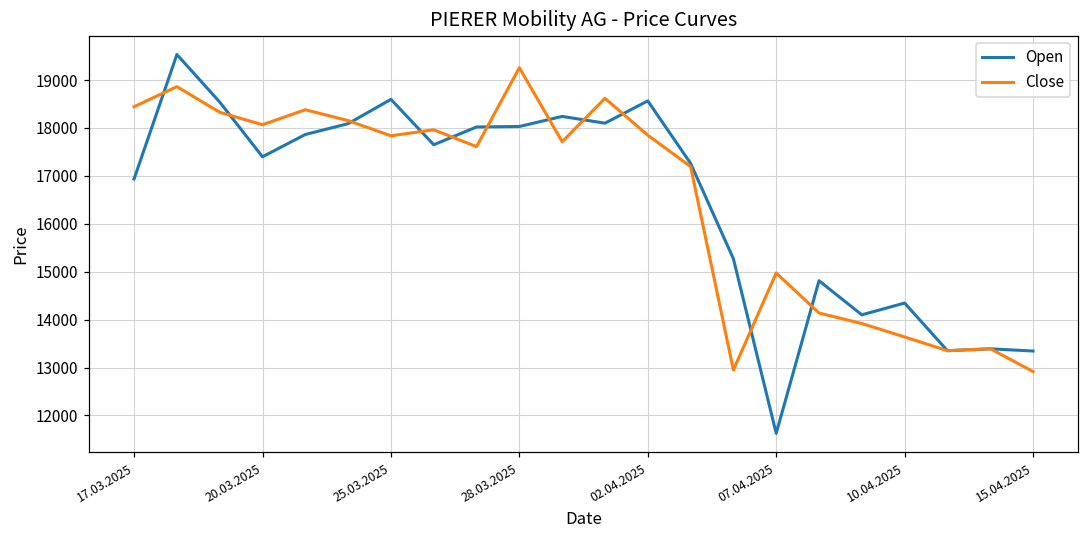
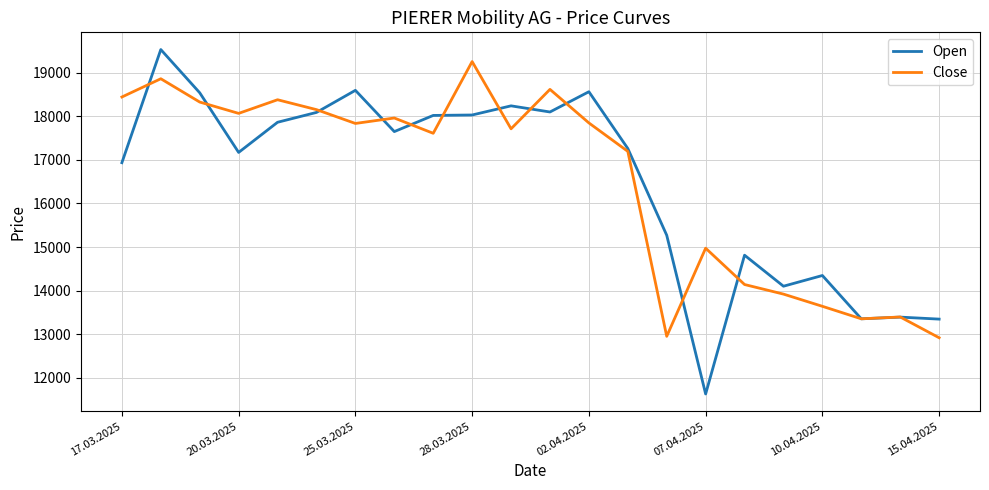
Open, 20.03.2025: 17400 -> 17200
